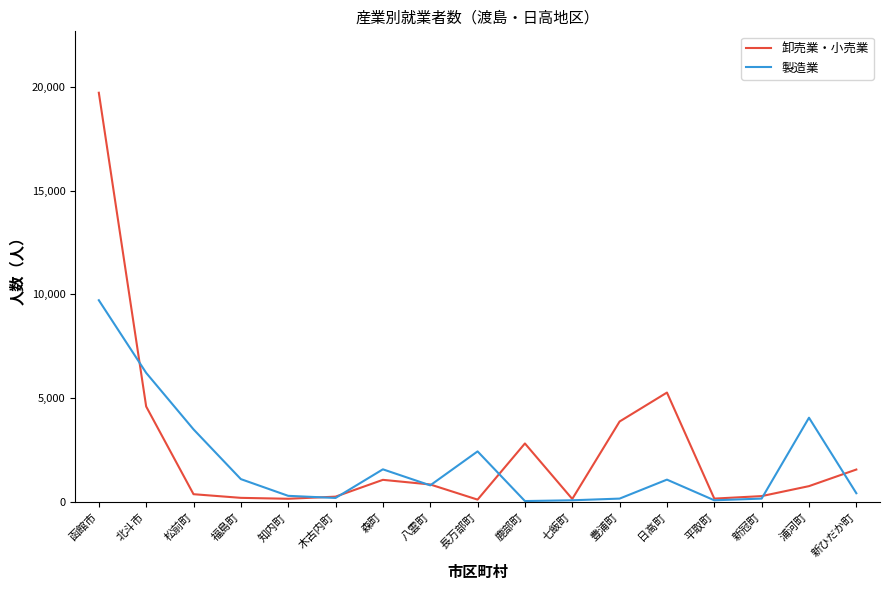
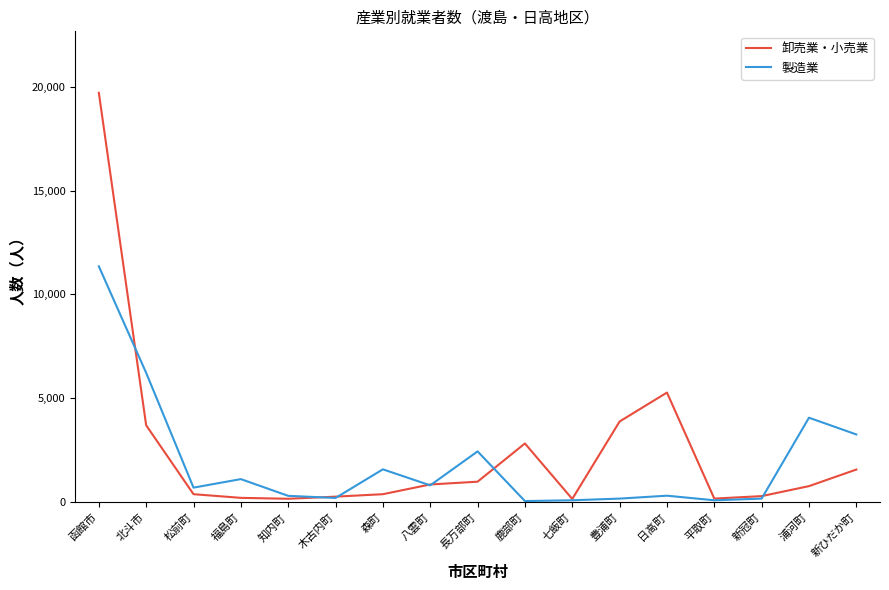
製造業, 函館市: 9,700 -> 11,400
卸売業・小売業, 北斗市: 4,600 -> 3,700
製造業, 松前町: 3,500 -> 700
卸売業・小売業, 森町: 1,100 -> 400
卸売業・小売業, 長万部町: 100 -> 1,000
製造業, 日高町: 1,100 -> 300
製造業, 新ひだか町: 400 -> 3,300
